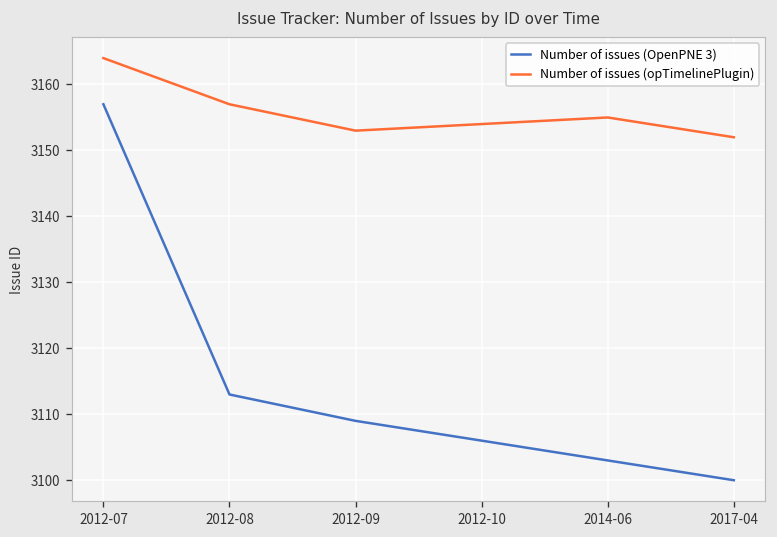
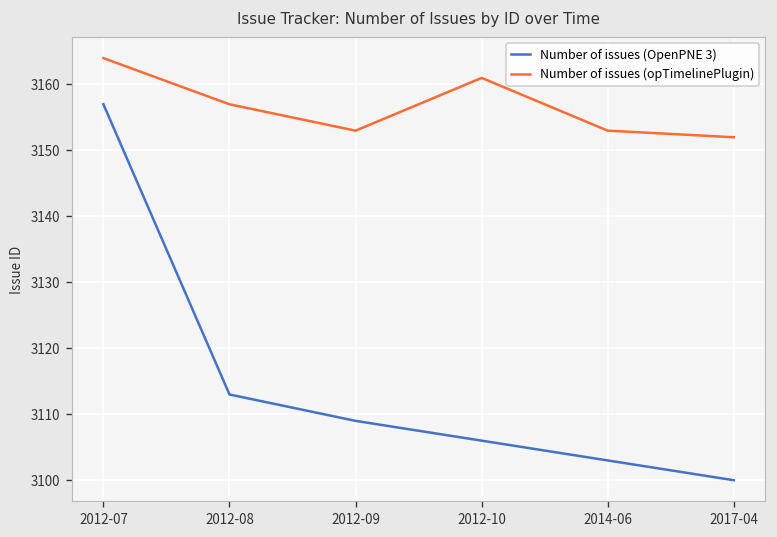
Number of issues (opTimelinePlugin), 2012-10: 3154 -> 3161
Number of issues (opTimelinePlugin), 2014-06: 3155 -> 3153
